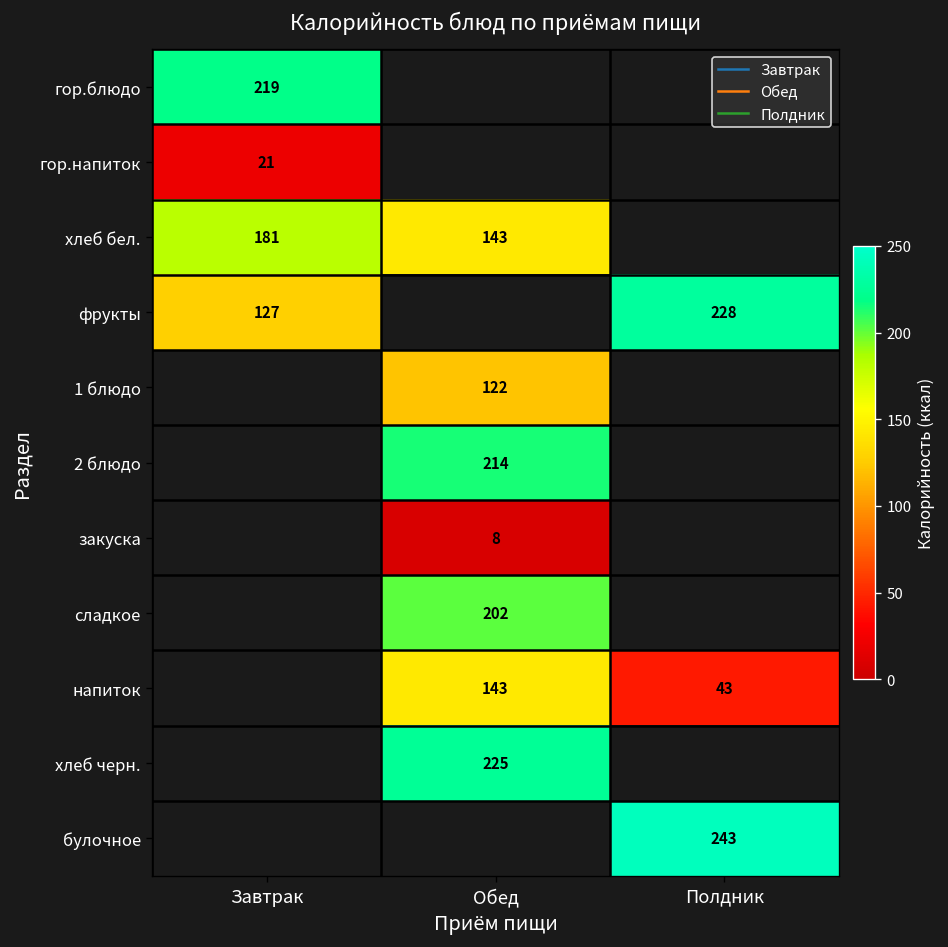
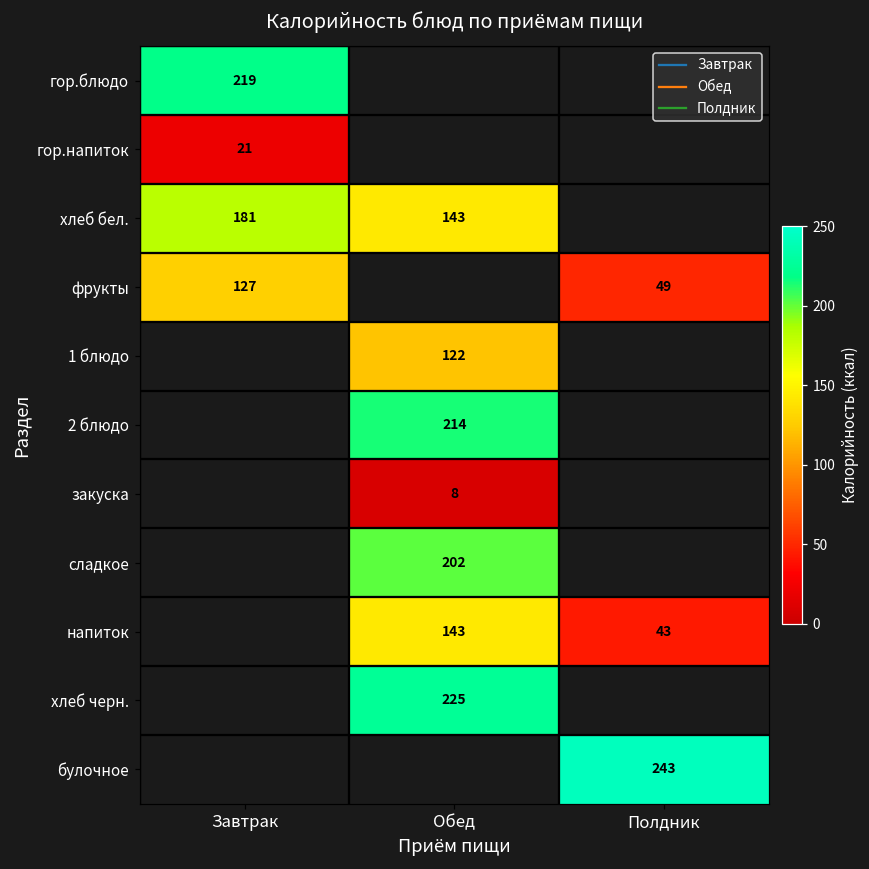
фрукты, Полдник: 228 -> 49
